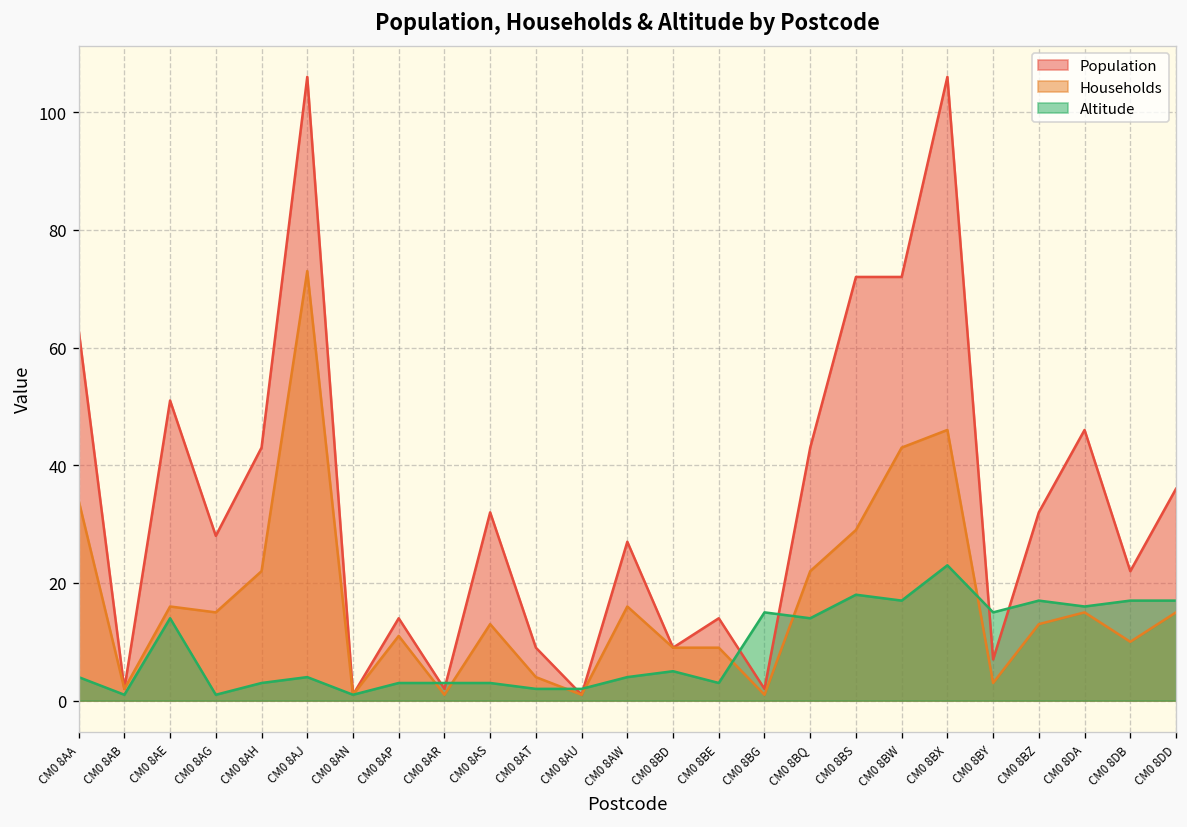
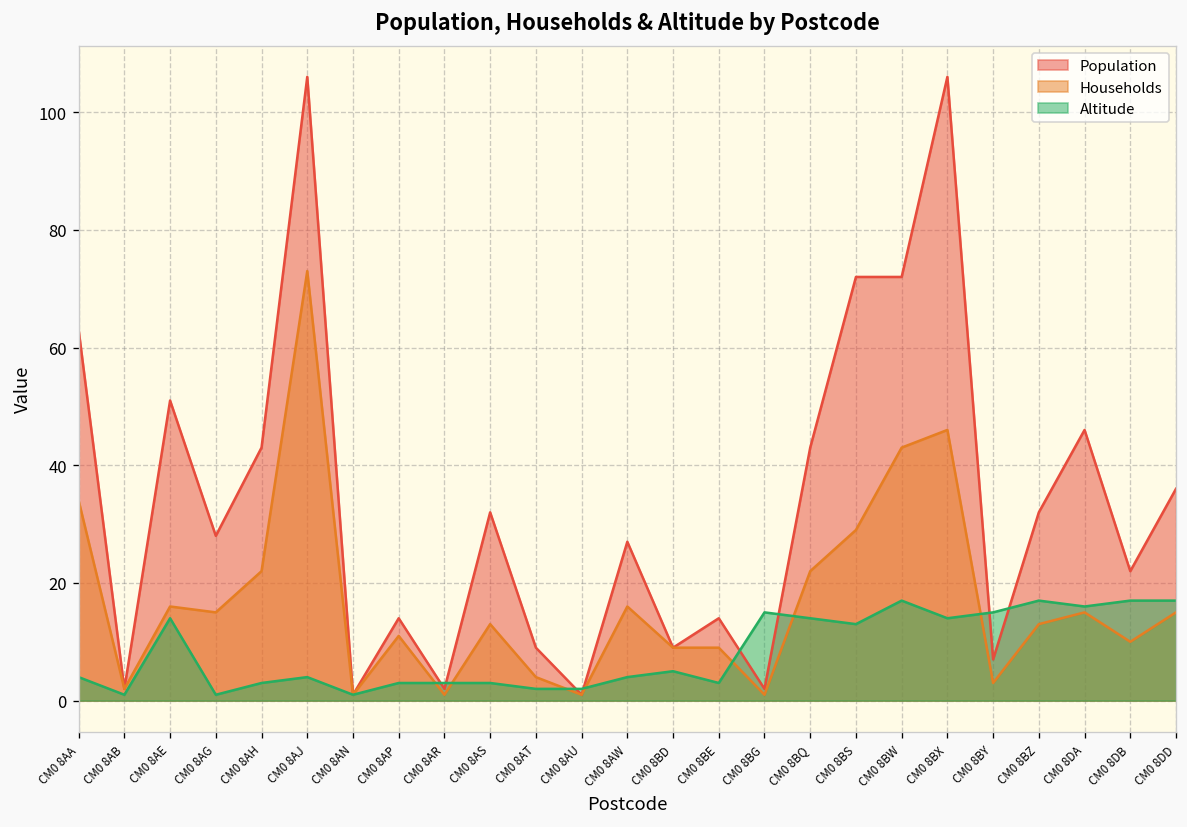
Altitude, CM0 8BS: 18 -> 13
Altitude, CM0 8BX: 23 -> 14
